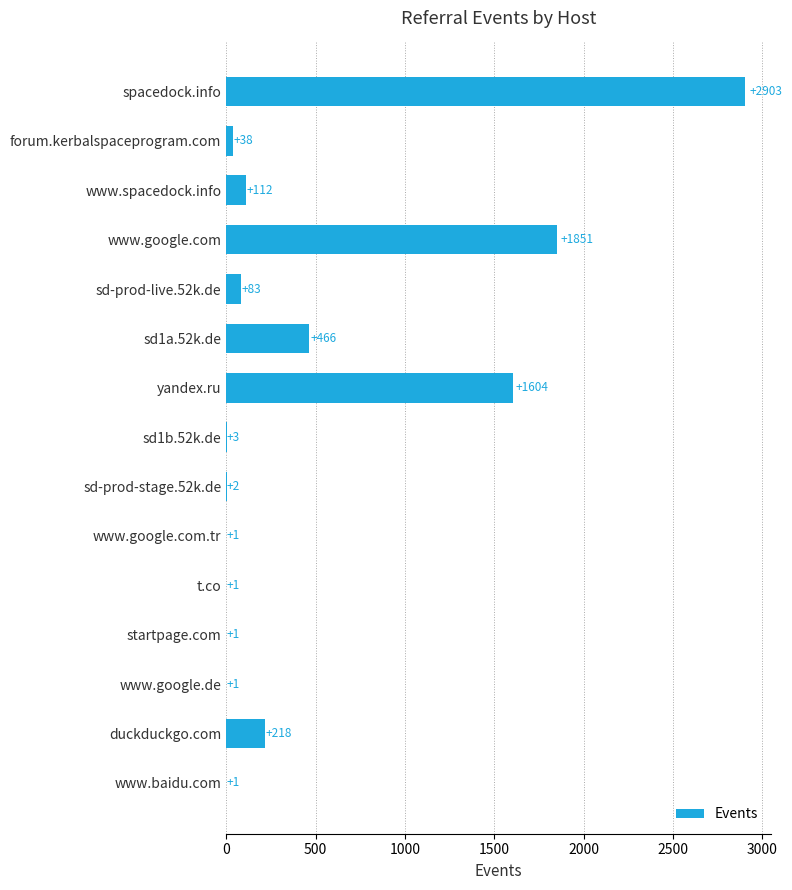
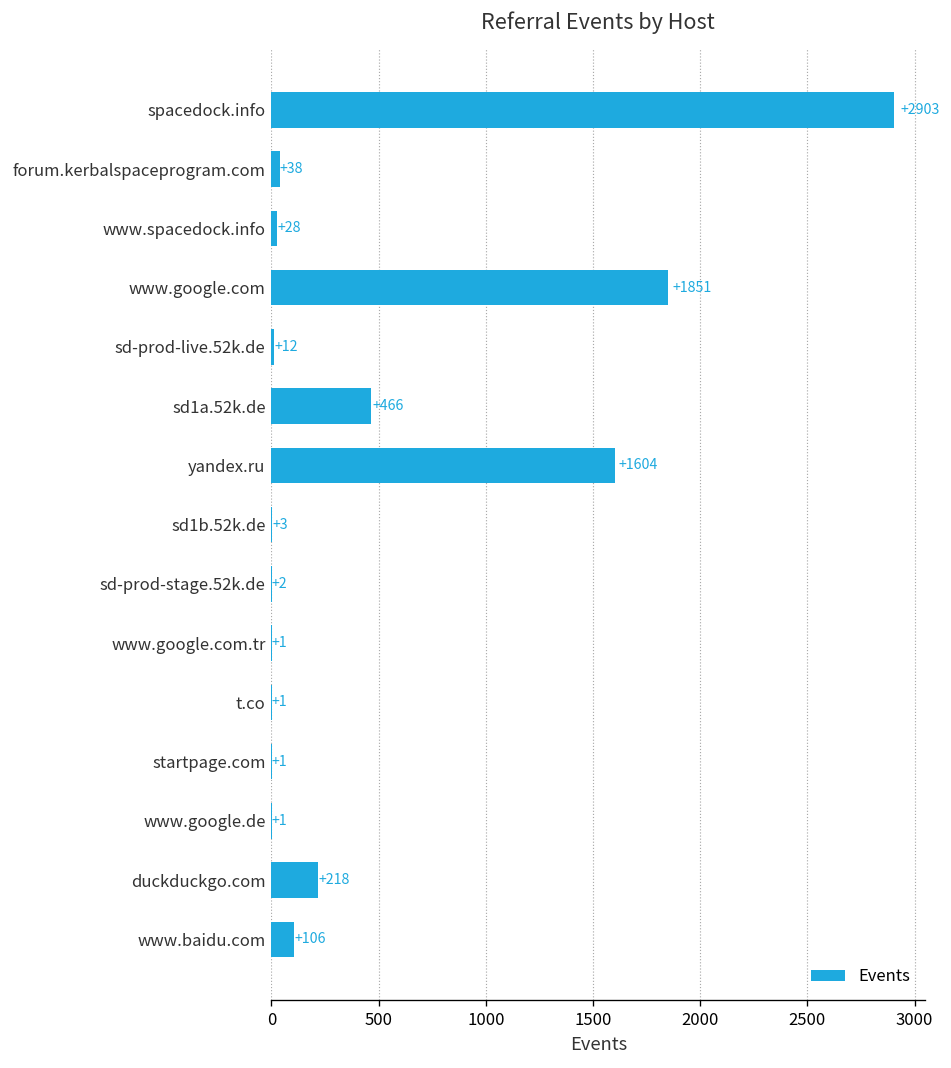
www.spacedock.info: +112 -> +28
sd-prod-live.52k.de: +83 -> +12
www.baidu.com: +1 -> +106
